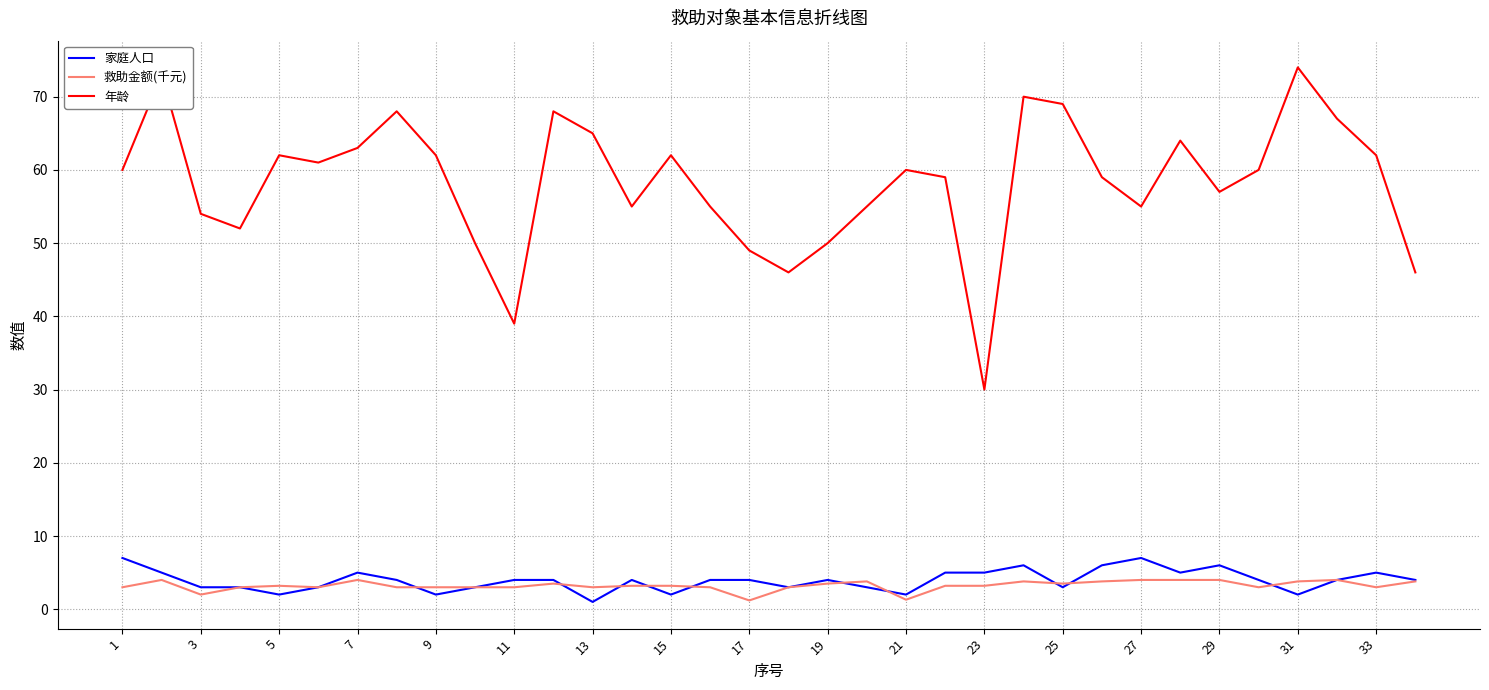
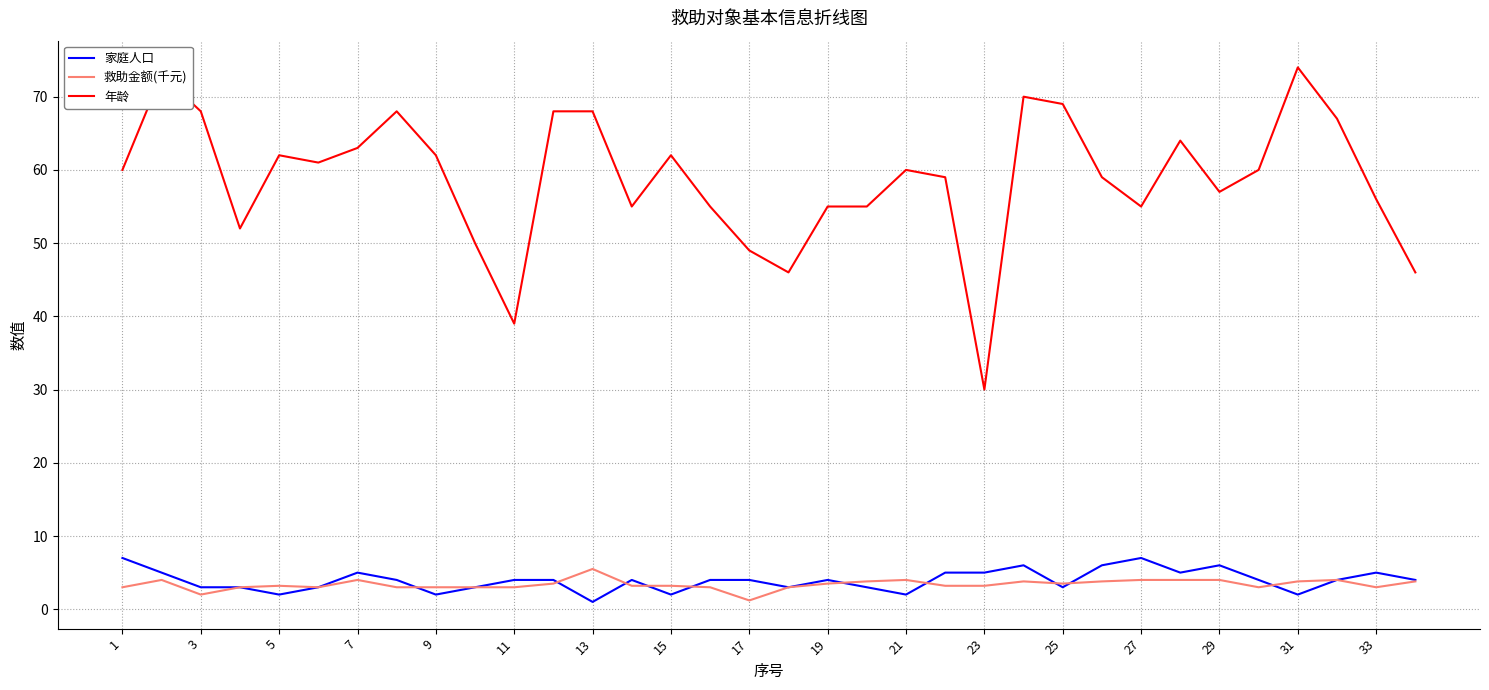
年龄, 3: 54 -> 68
救助金额(千元), 13: 3 -> 6
年龄, 13: 65 -> 68
年龄, 19: 50 -> 55
救助金额(千元), 21: 1 -> 4
年龄, 33: 62 -> 56
